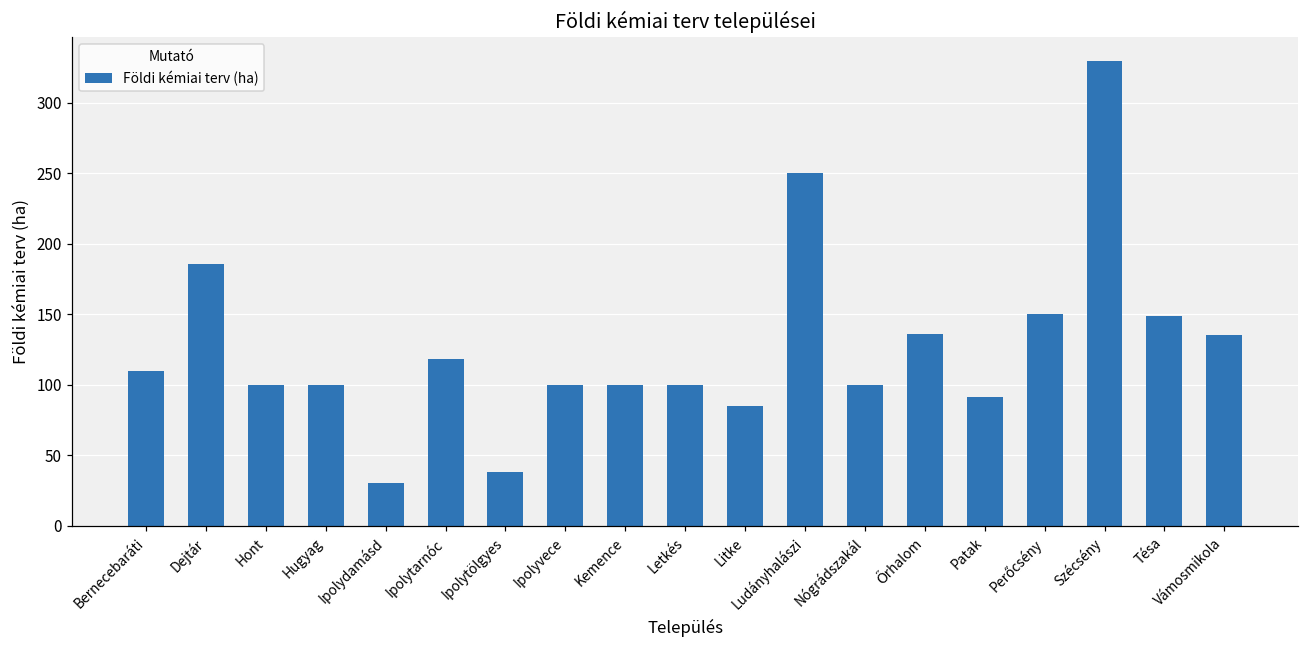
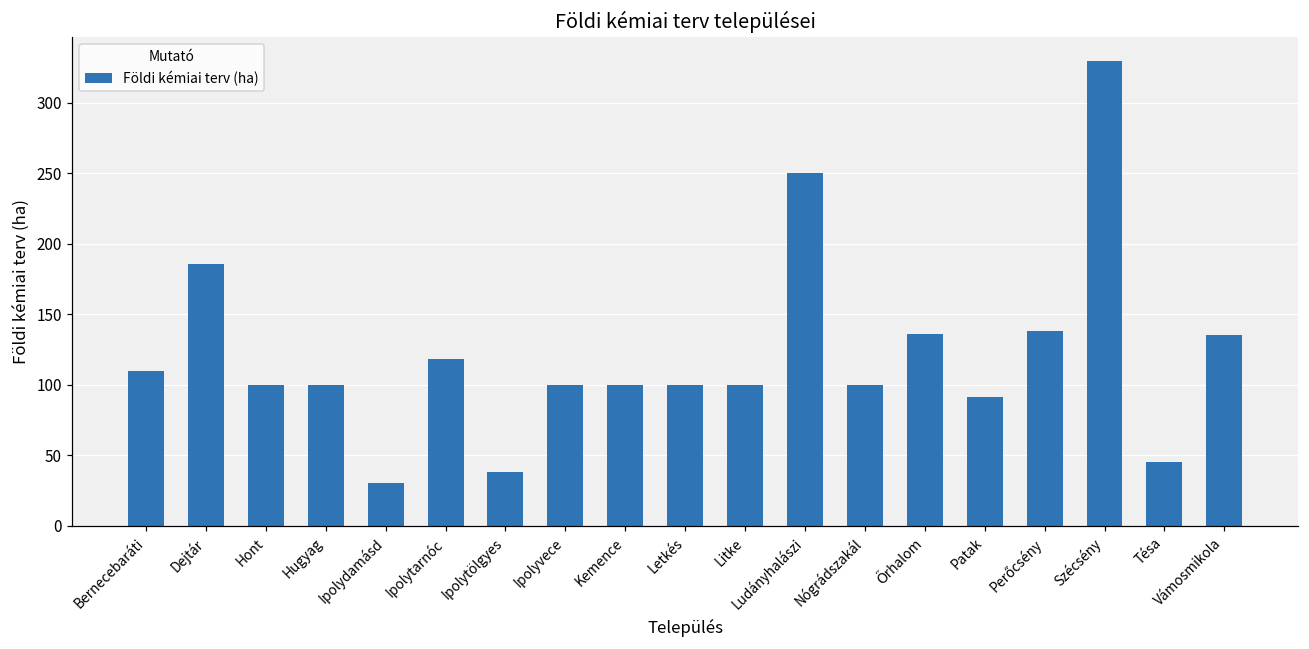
Litke: 85 -> 100
Perőcsény: 150 -> 138
Tésa: 149 -> 45
